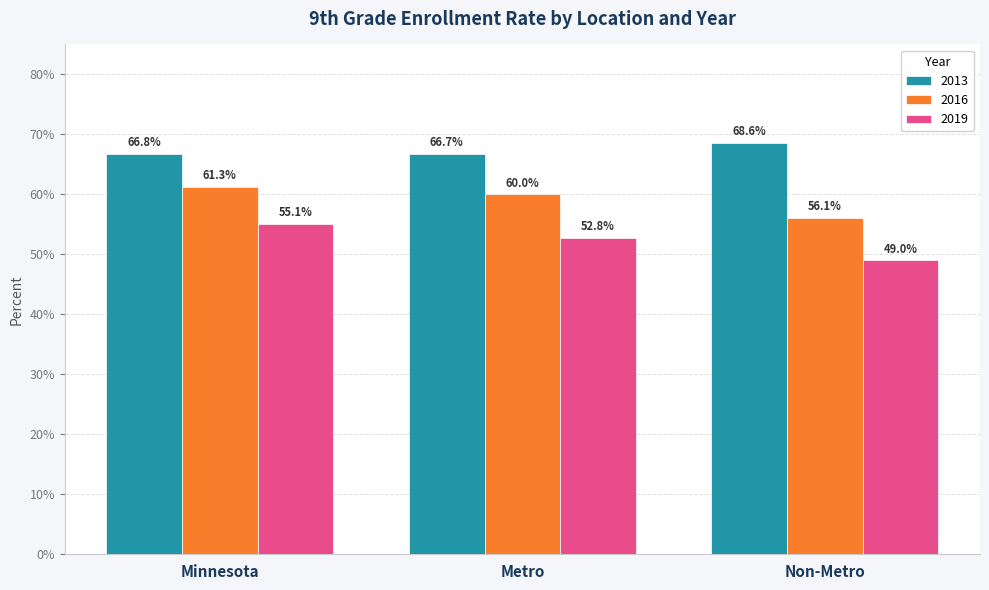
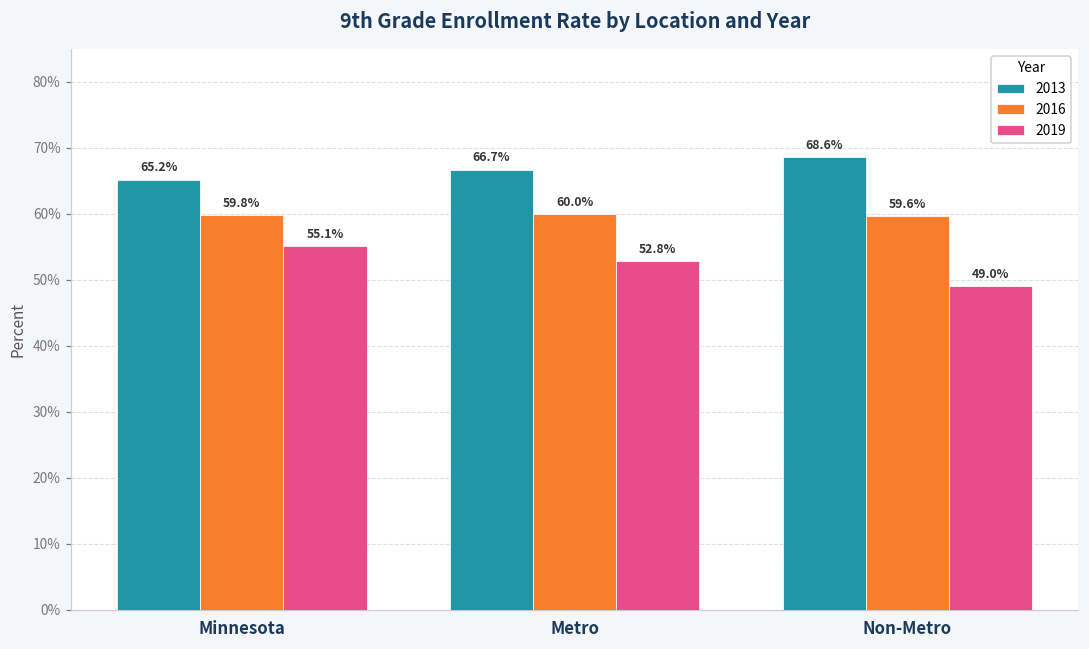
2013, Minnesota: 66.8% -> 65.2%
2016, Minnesota: 61.3% -> 59.8%
2016, Non-Metro: 56.1% -> 59.6%
